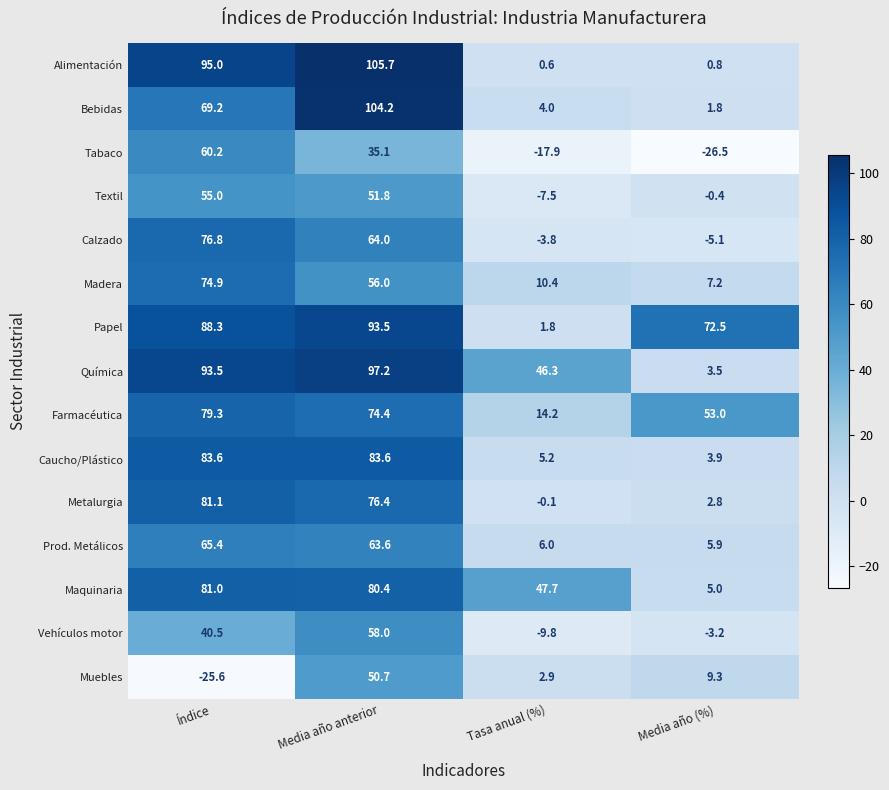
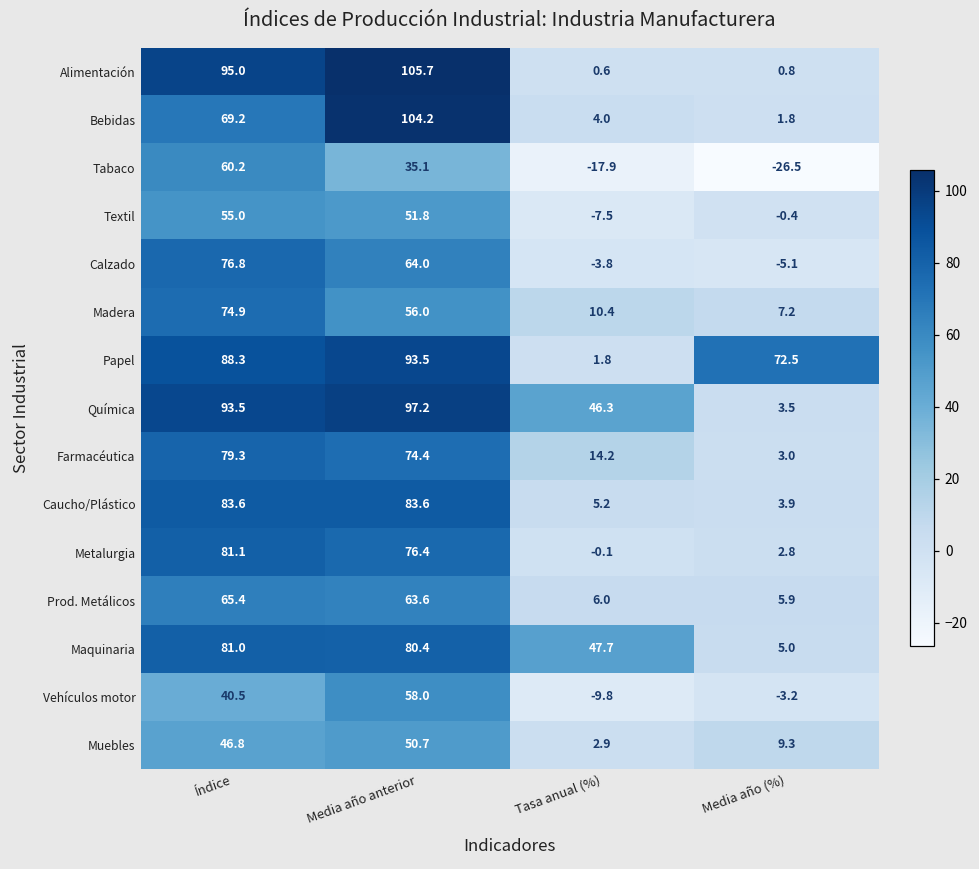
Farmacéutica, Media año (%): 53.0 -> 3.0
Muebles, Índice: -25.6 -> 46.8
